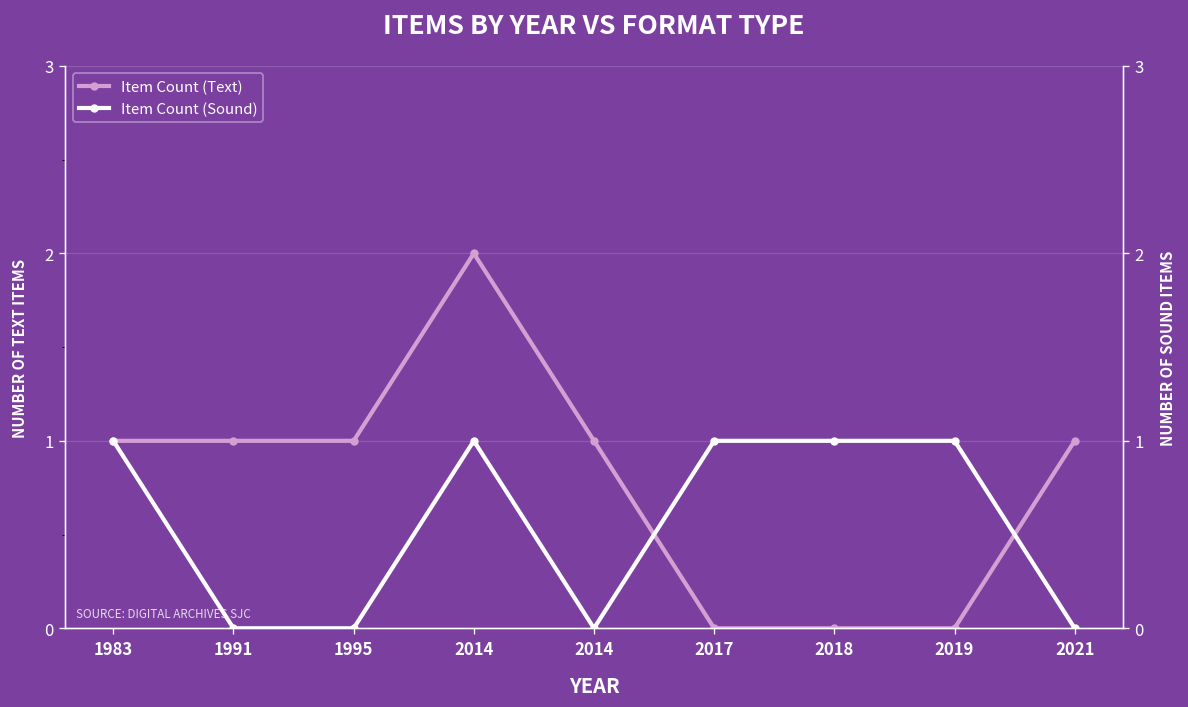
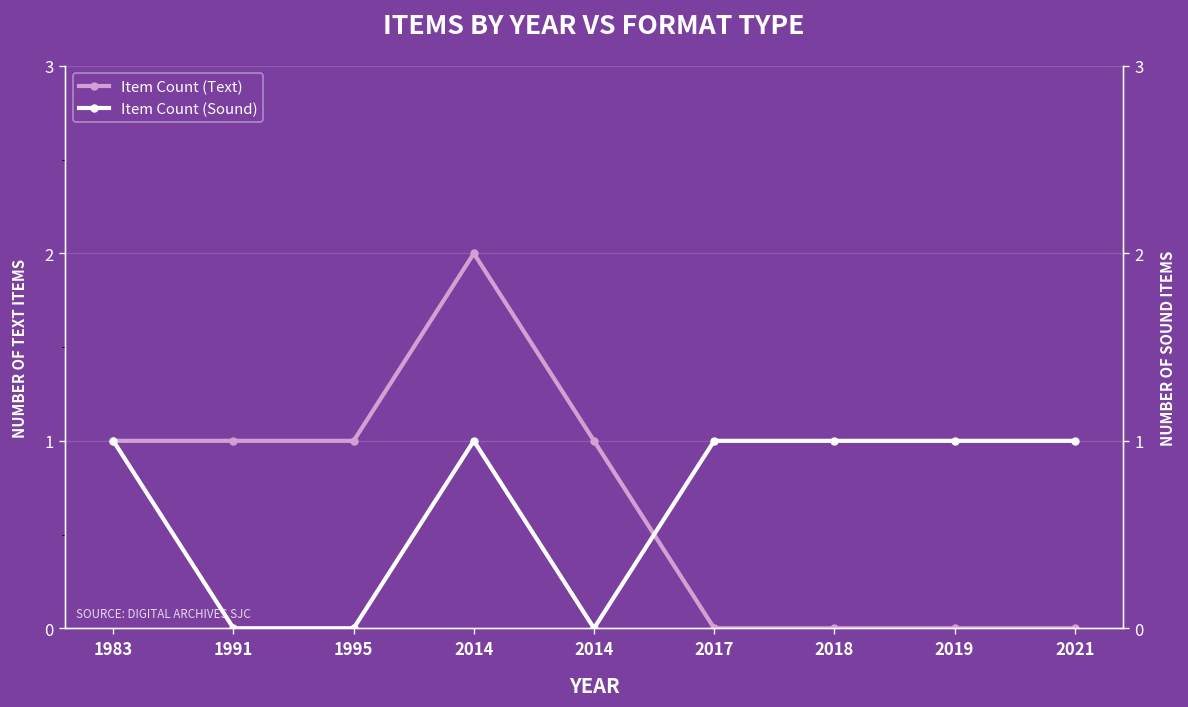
Item Count (Text), 2021: 1 -> 0
Item Count (Sound), 2021: 0 -> 1
